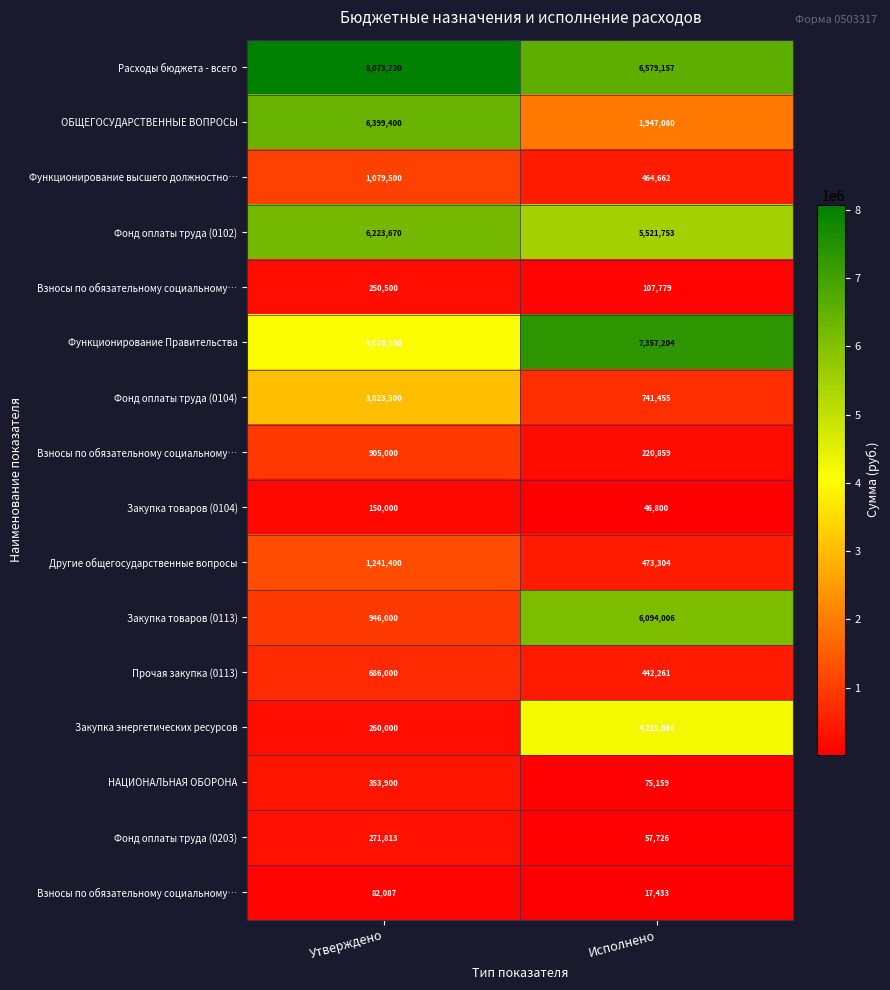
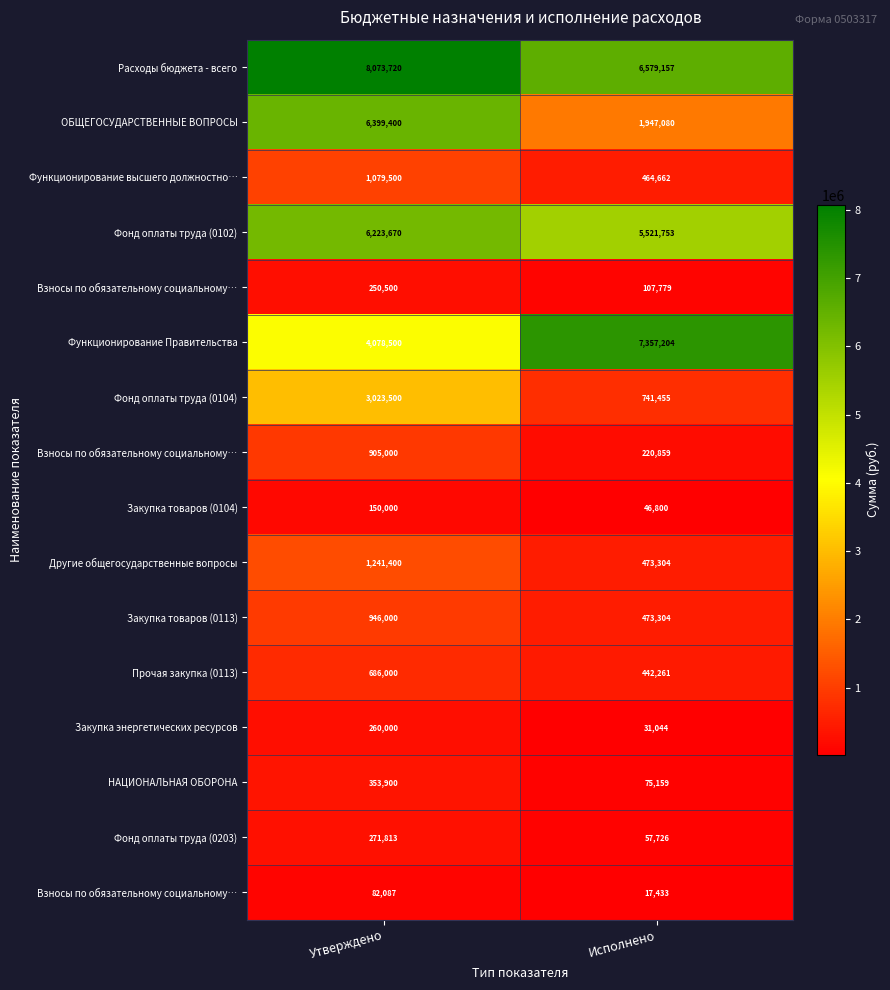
Закупка товаров (0113), Исполнено: 6,094,006 -> 473,304
Закупка энергетических ресурсов, Исполнено: 4,225,066 -> 31,044
